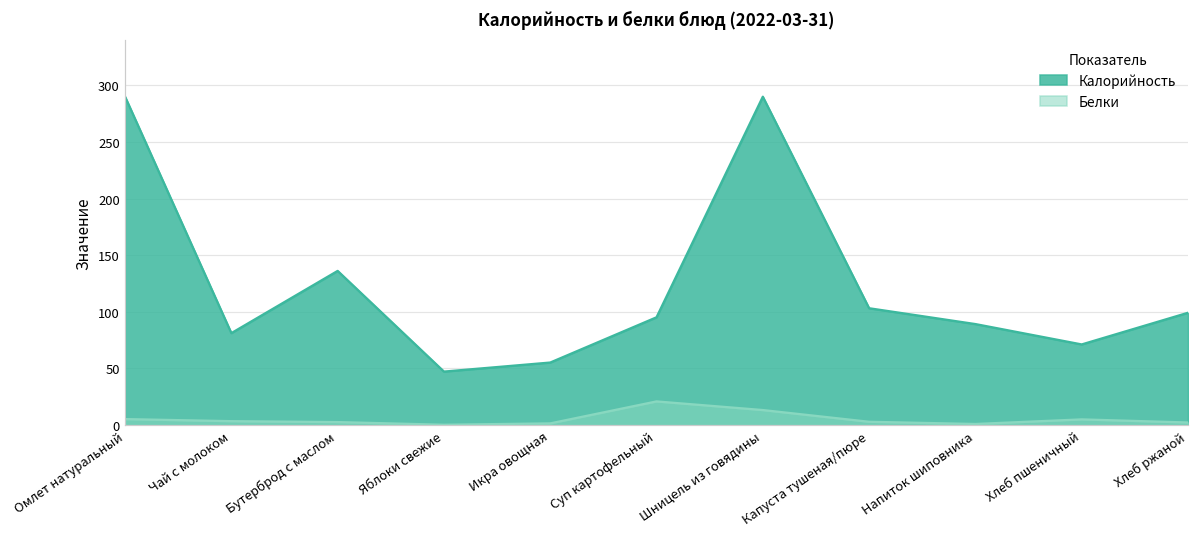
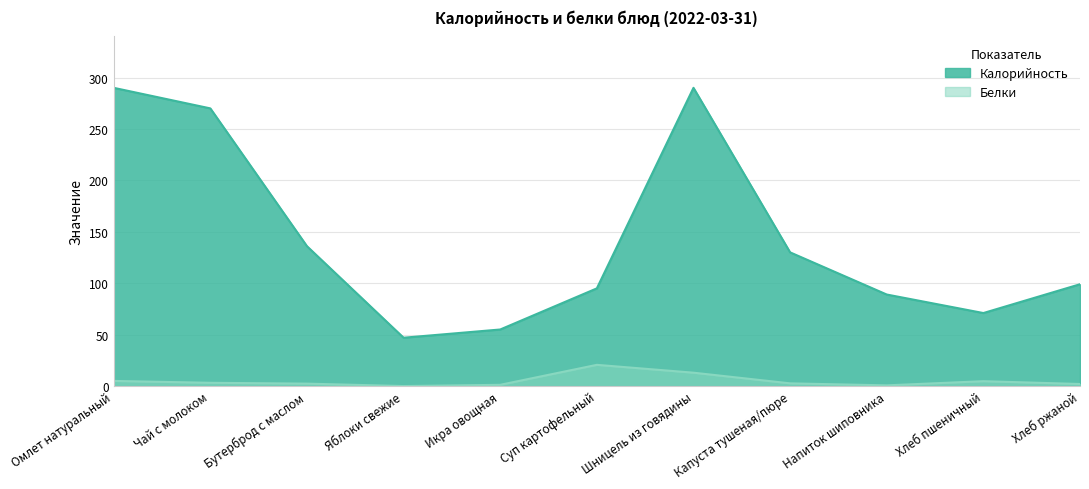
Калорийность, Чай с молоком: 81 -> 270
Калорийность, Капуста тушеная/пюре: 103 -> 130
